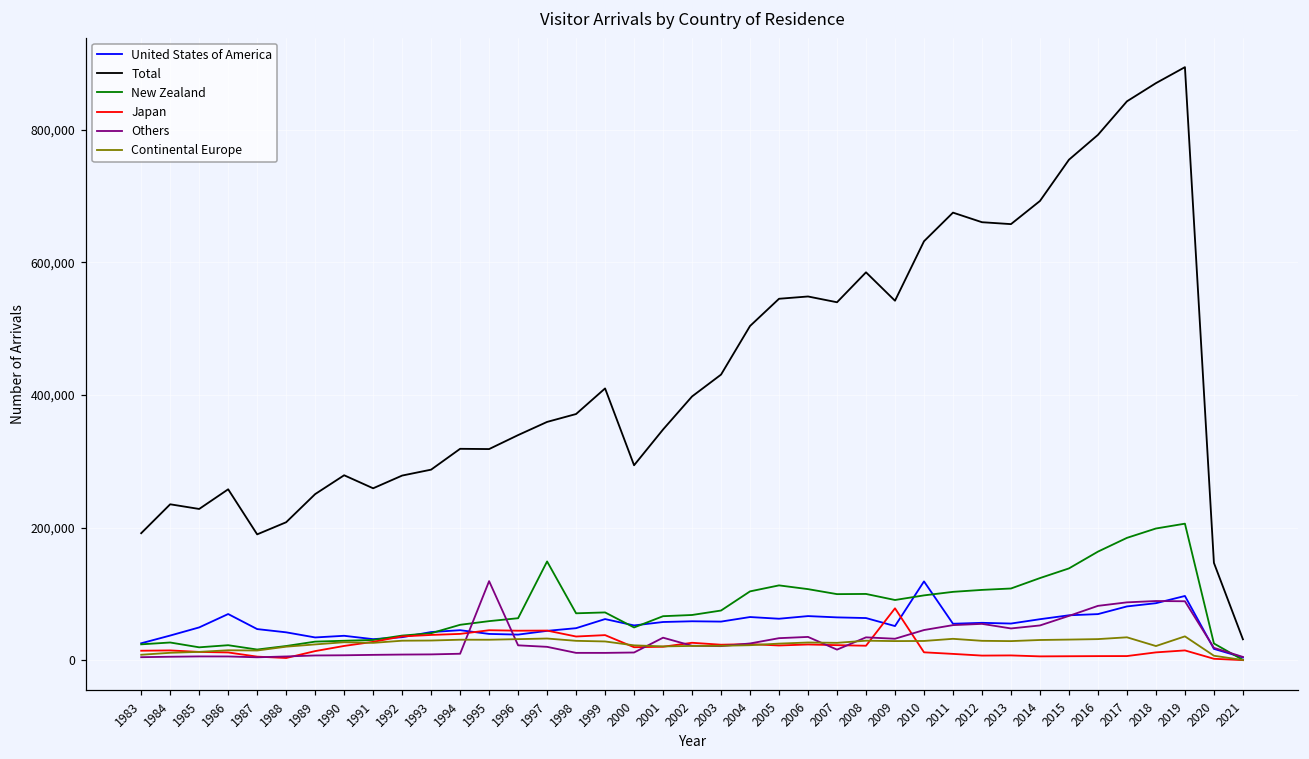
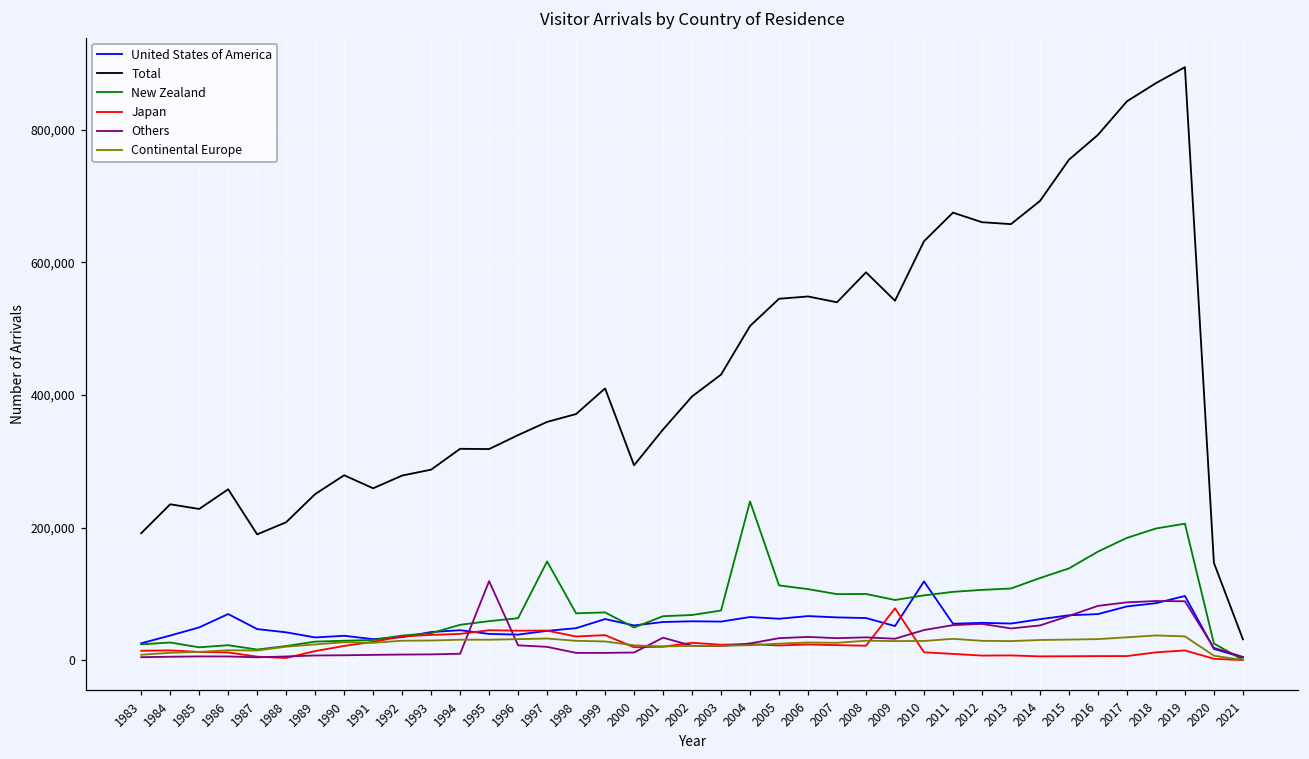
New Zealand, 2004: 100,000 -> 240,000
Others, 2007: 20,000 -> 30,000
Continental Europe, 2018: 20,000 -> 40,000
